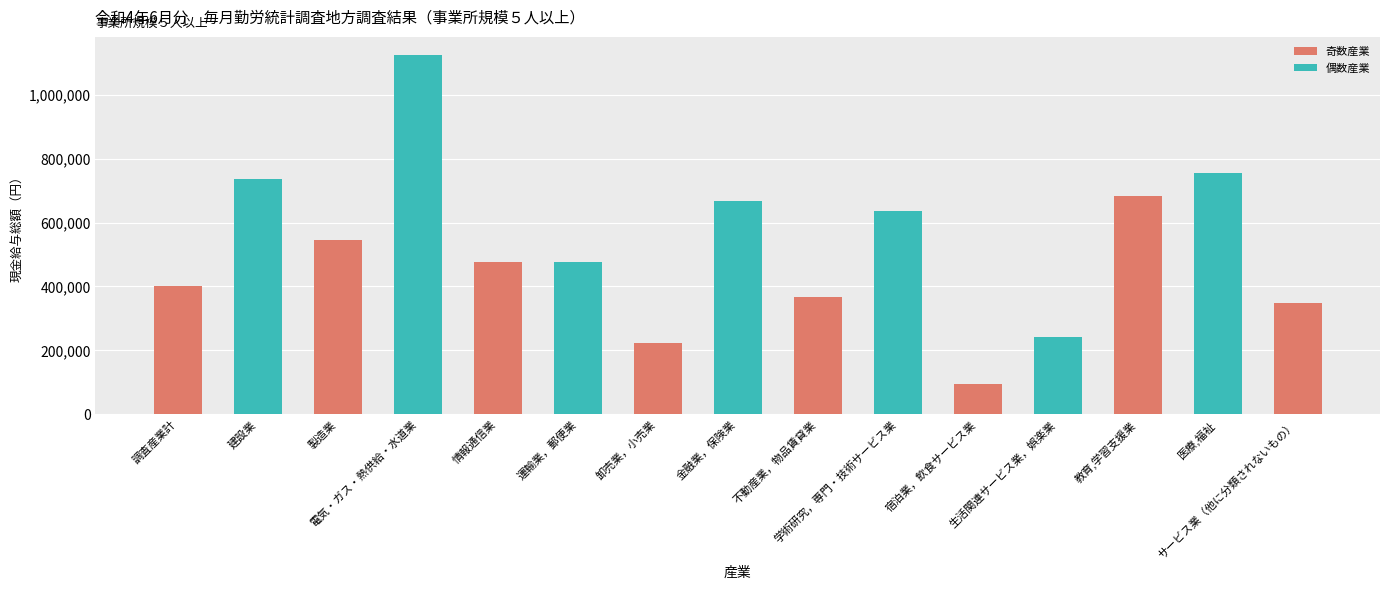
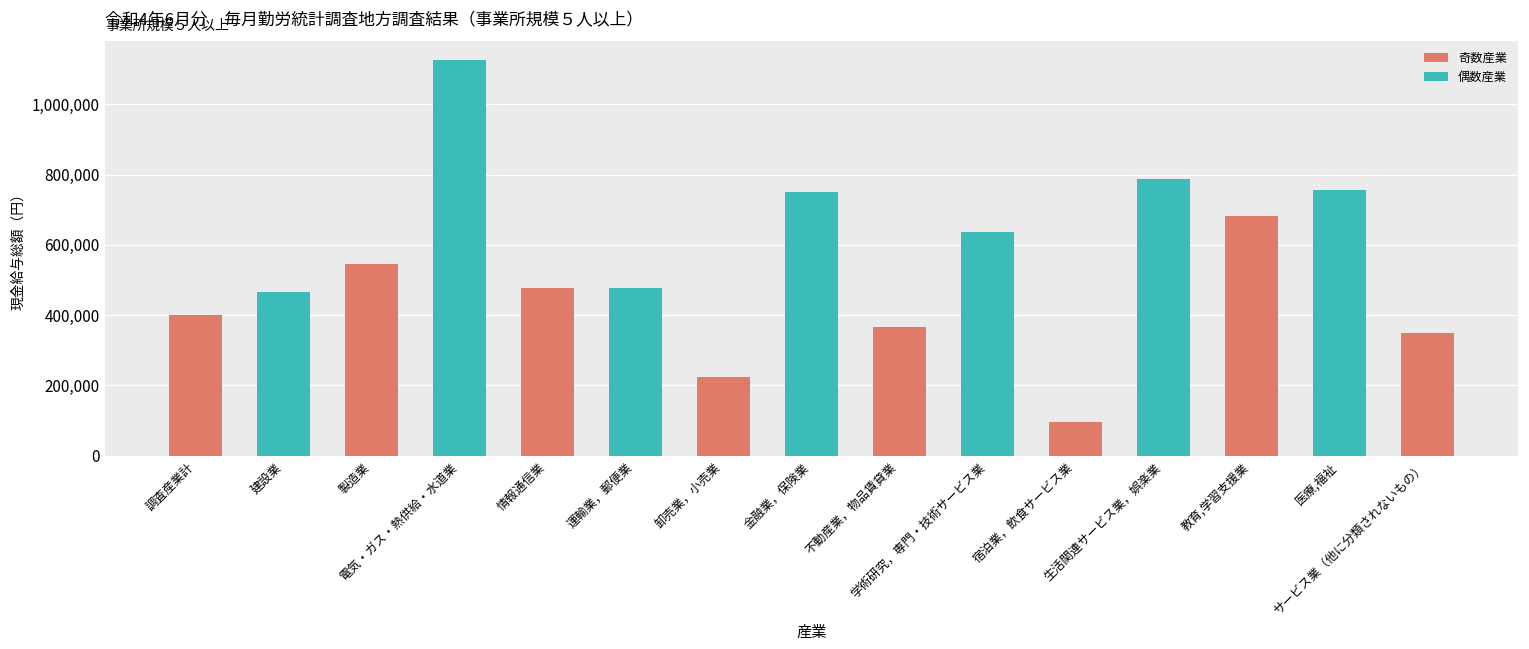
建設業: 740,000 -> 470,000
金融業，保険業: 670,000 -> 750,000
生活関連サービス業，娯楽業: 240,000 -> 790,000
